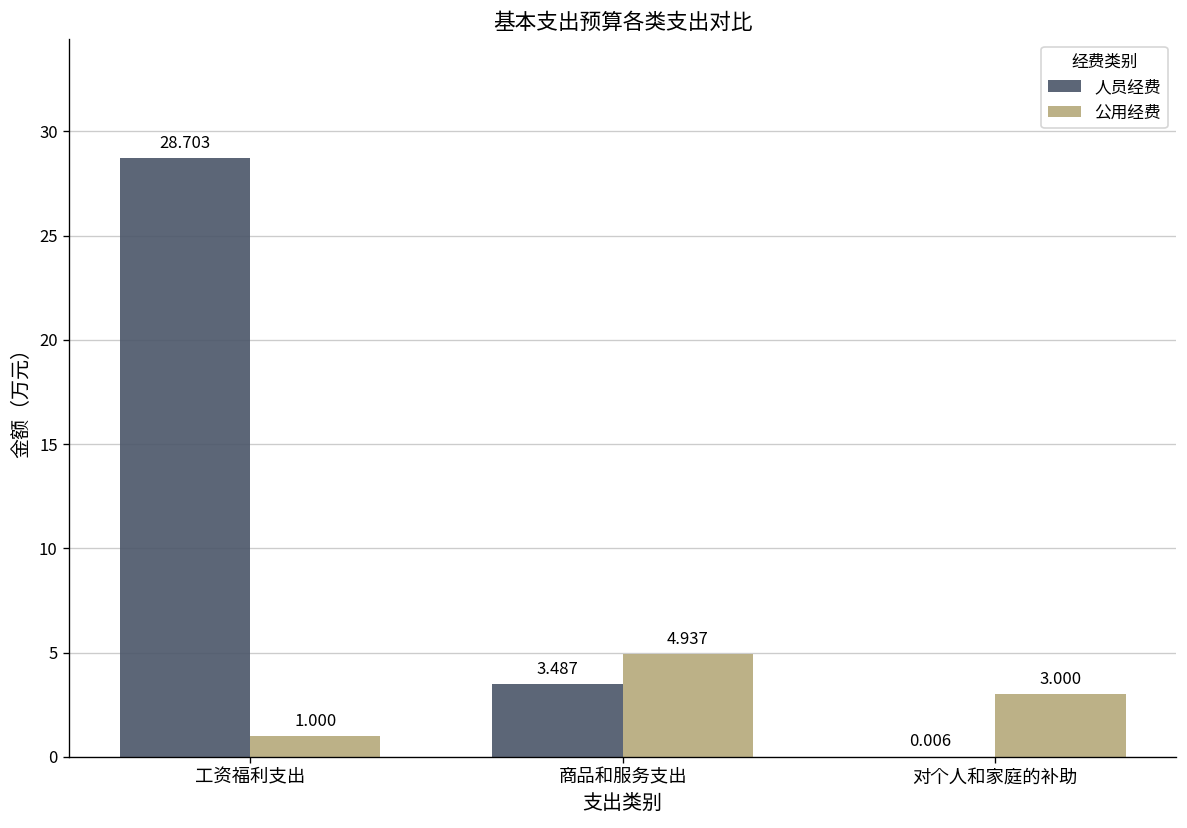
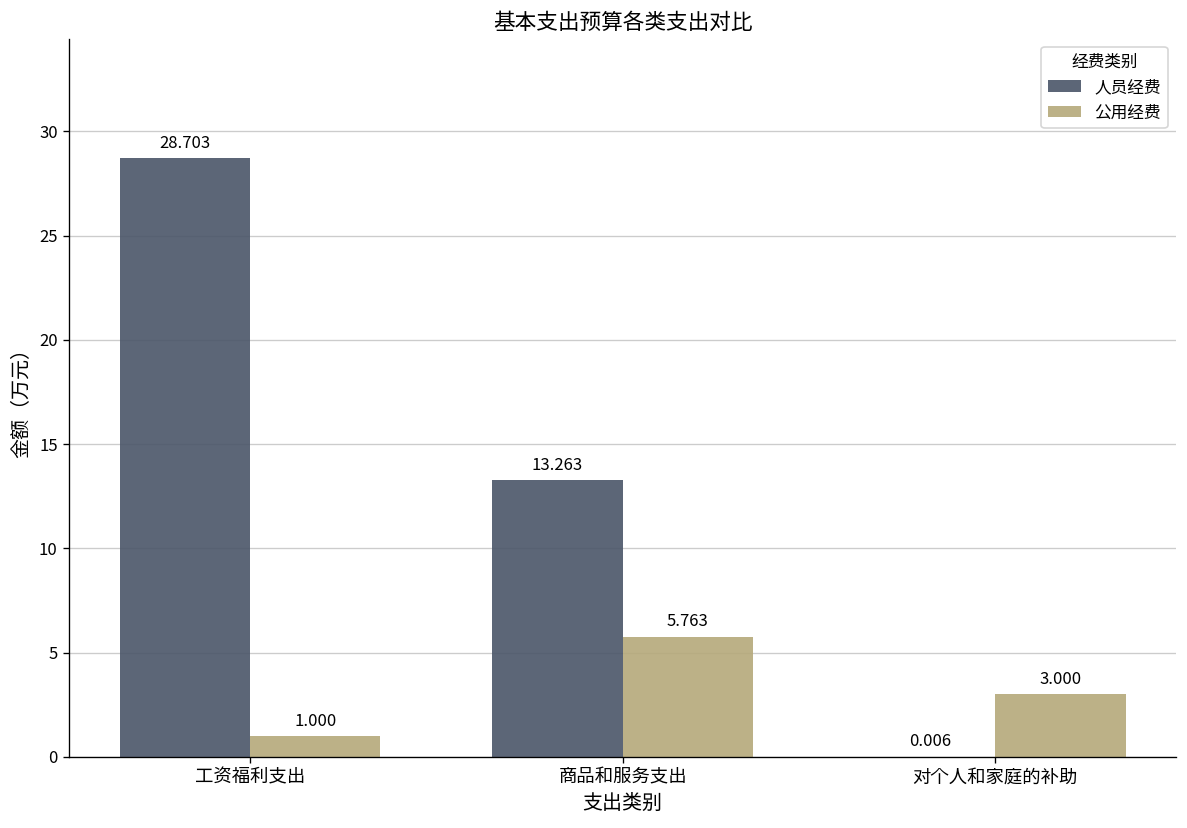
人员经费, 商品和服务支出: 3.487 -> 13.263
公用经费, 商品和服务支出: 4.937 -> 5.763
